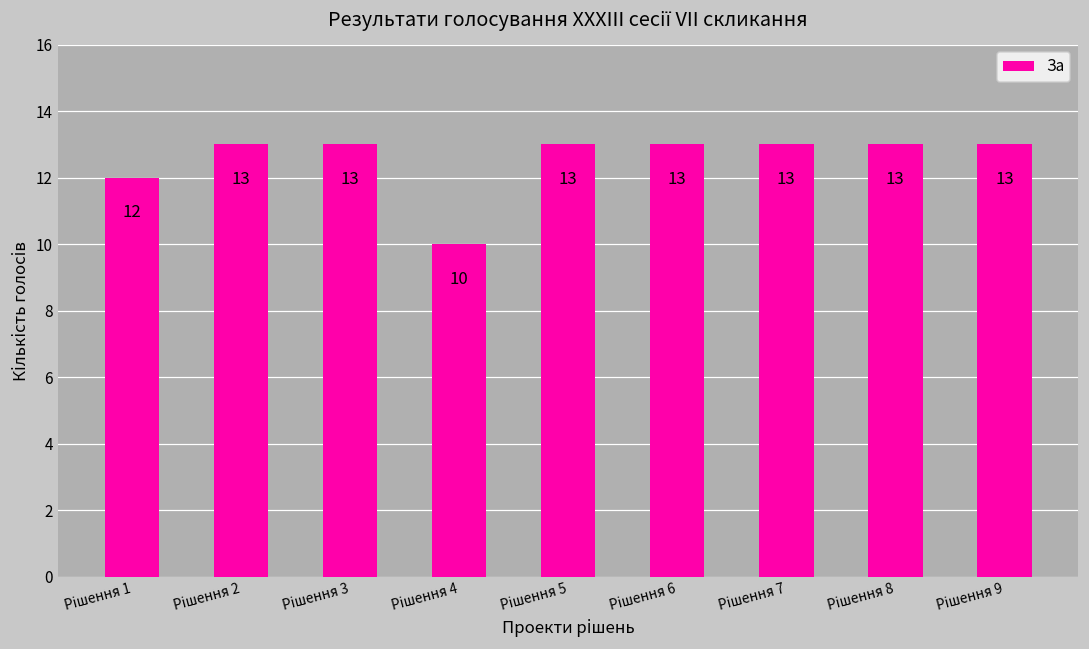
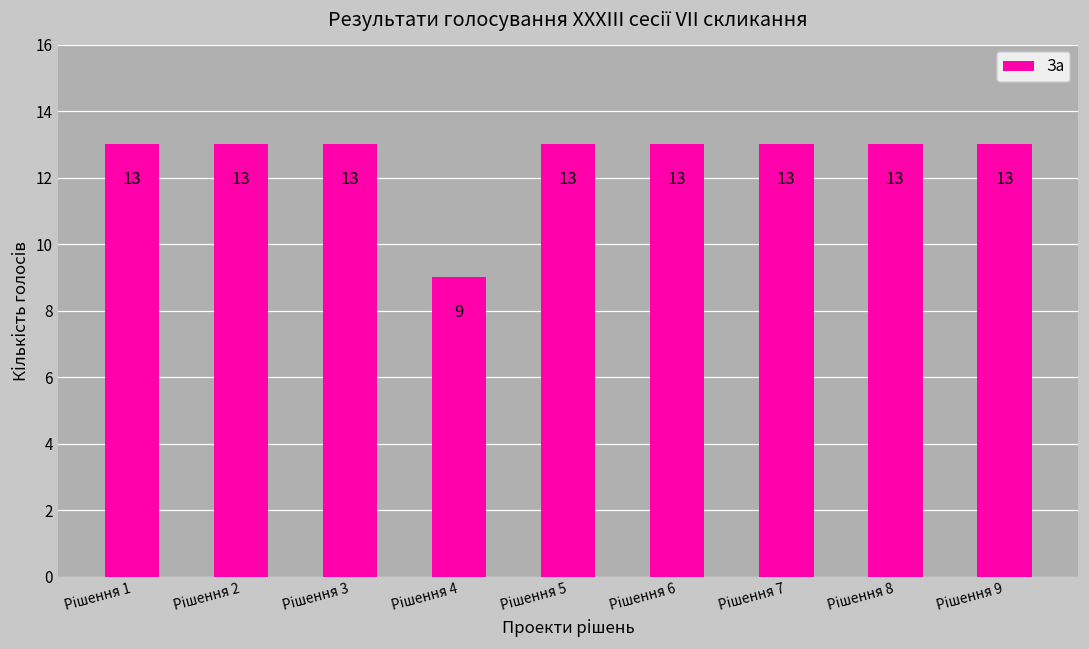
Рішення 1: 12 -> 13
Рішення 4: 10 -> 9
